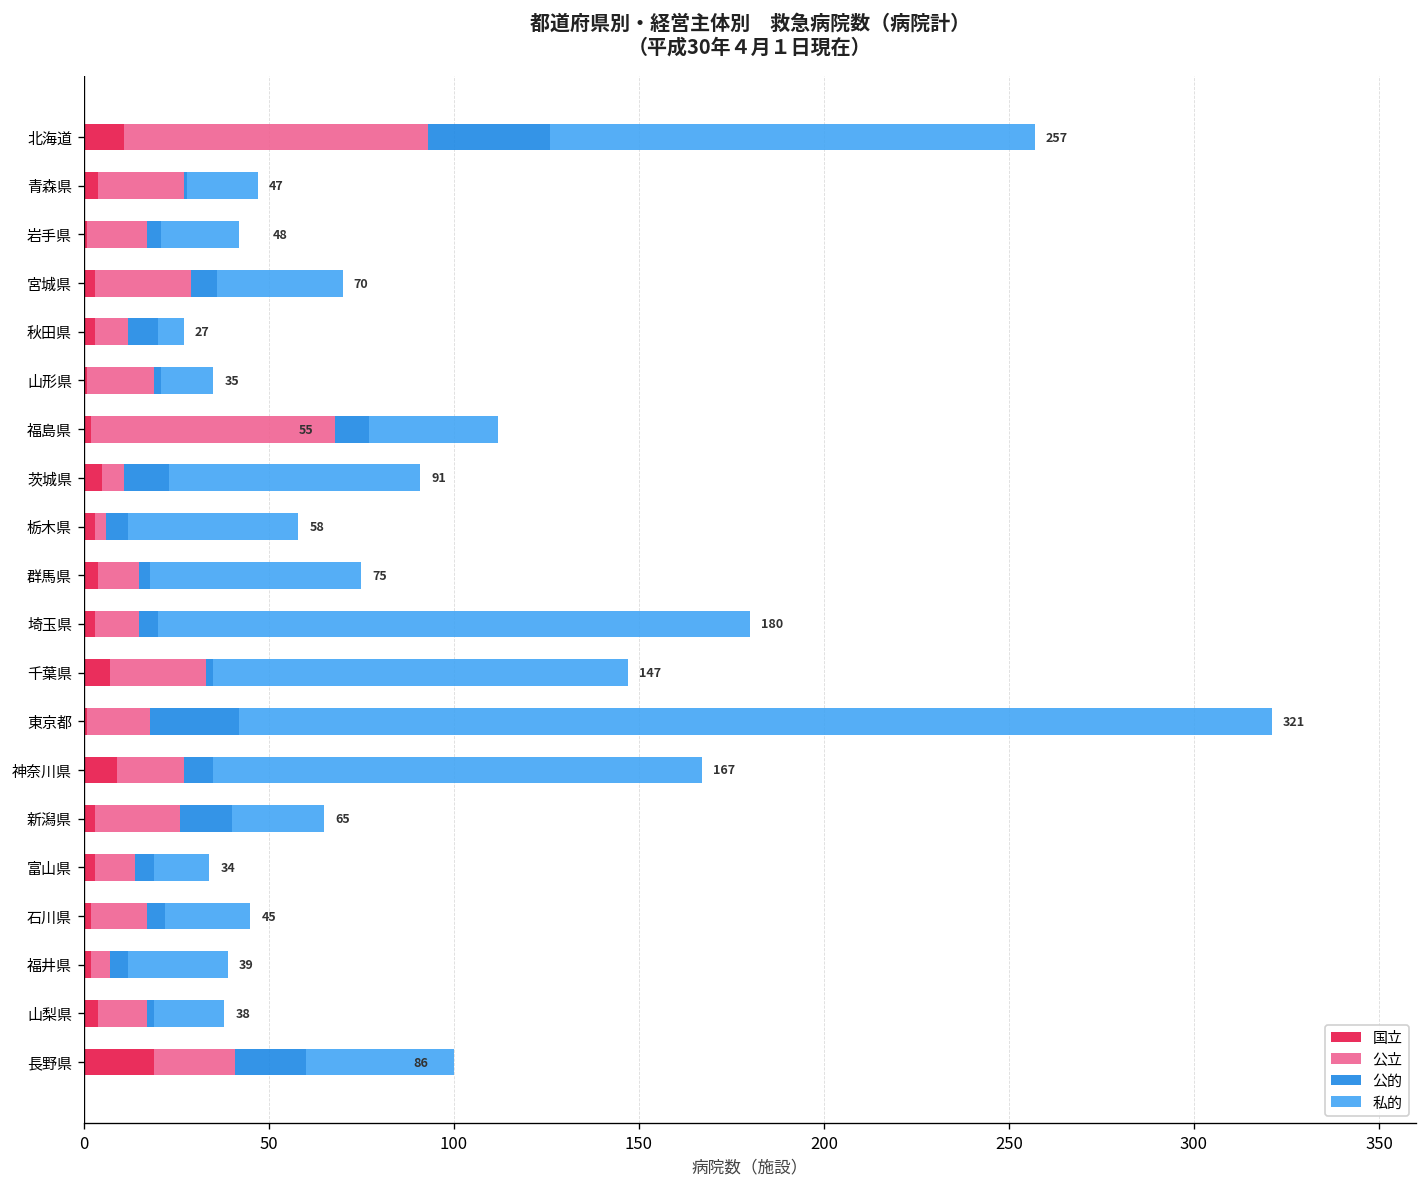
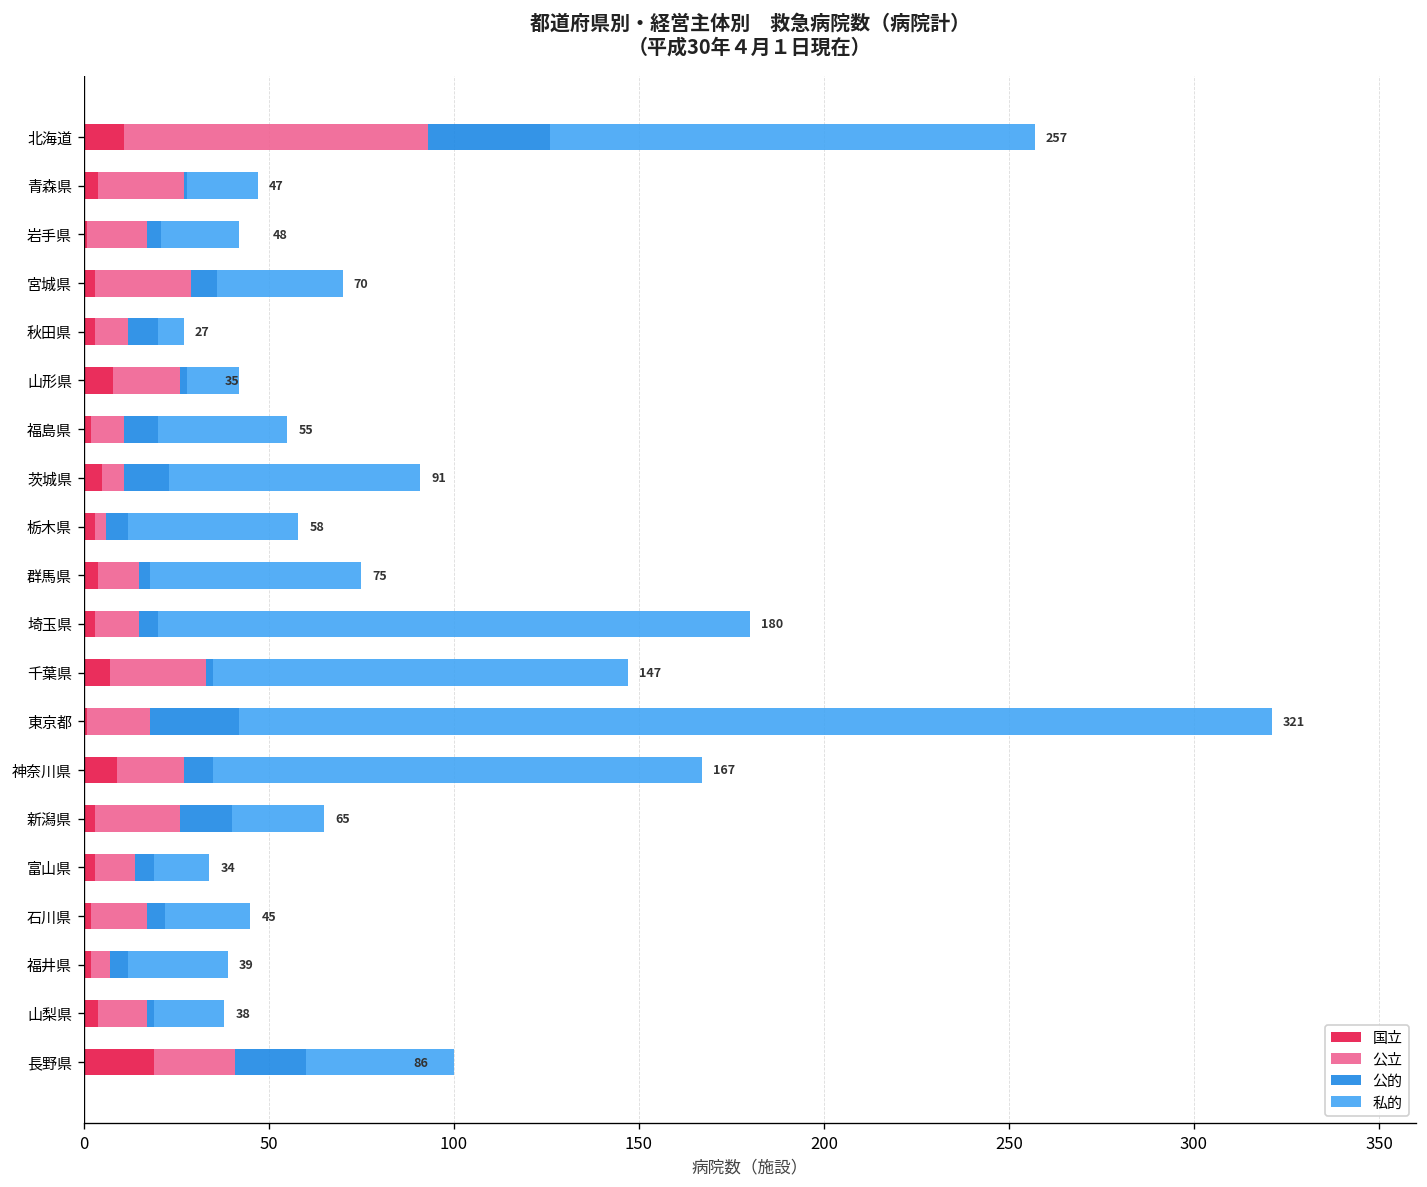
国立, 山形県: 1 -> 8
公立, 福島県: 66 -> 9
